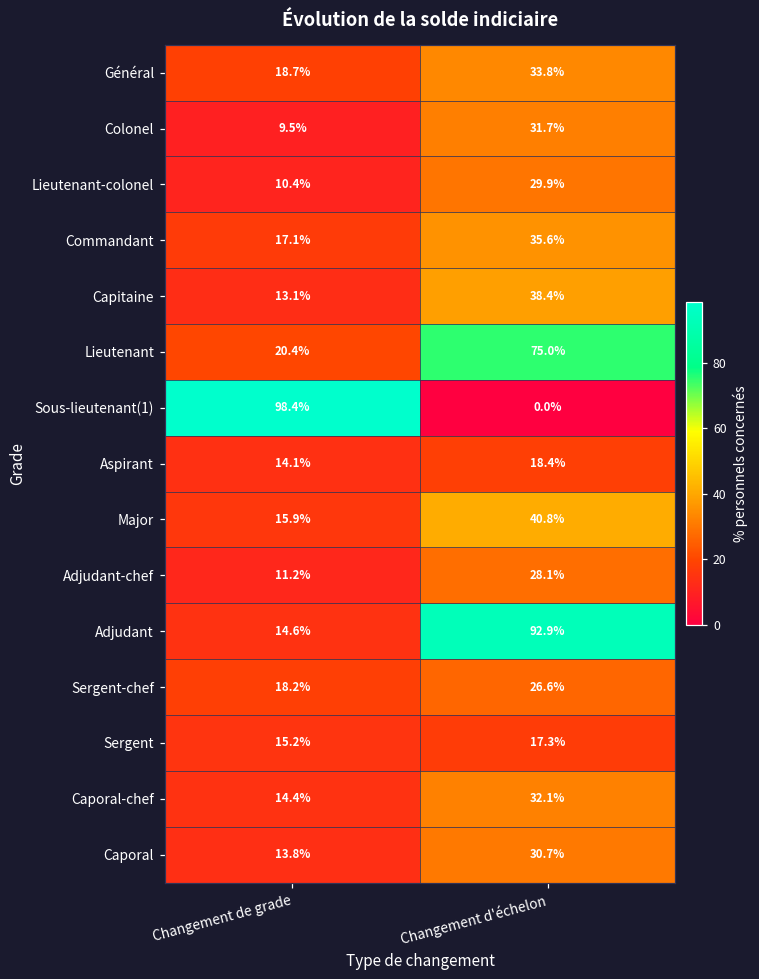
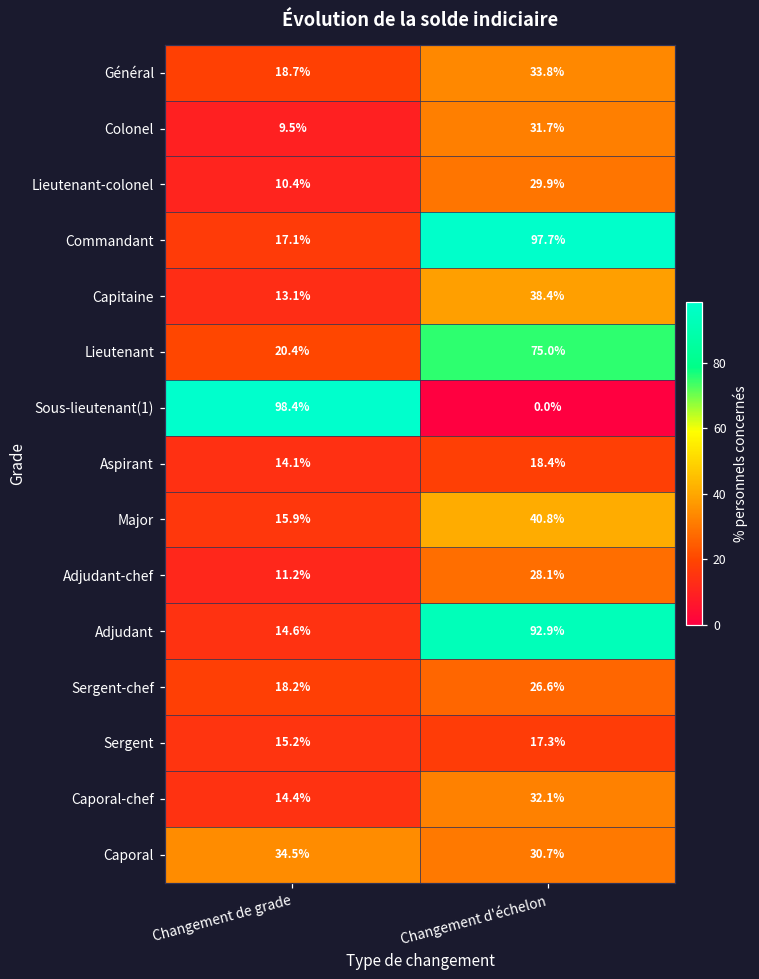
Commandant, Changement d'échelon: 35.6% -> 97.7%
Caporal, Changement de grade: 13.8% -> 34.5%
